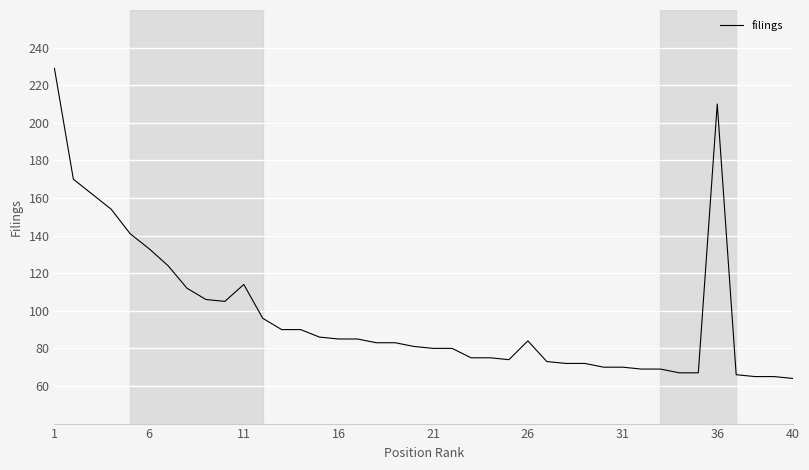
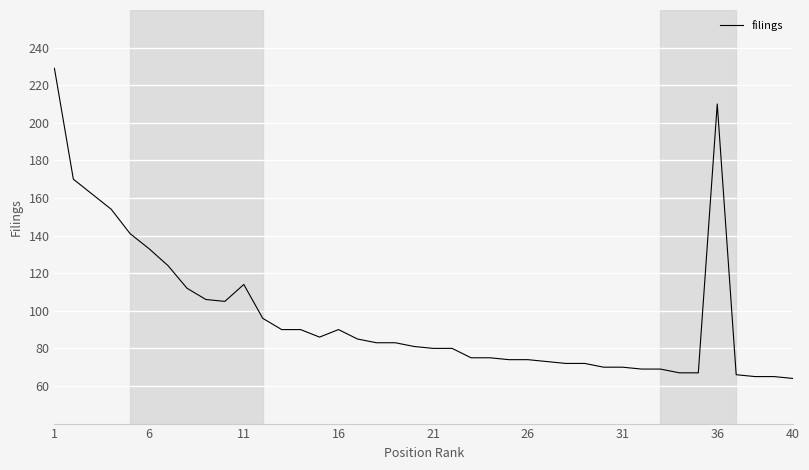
16: 85 -> 90
26: 84 -> 74
